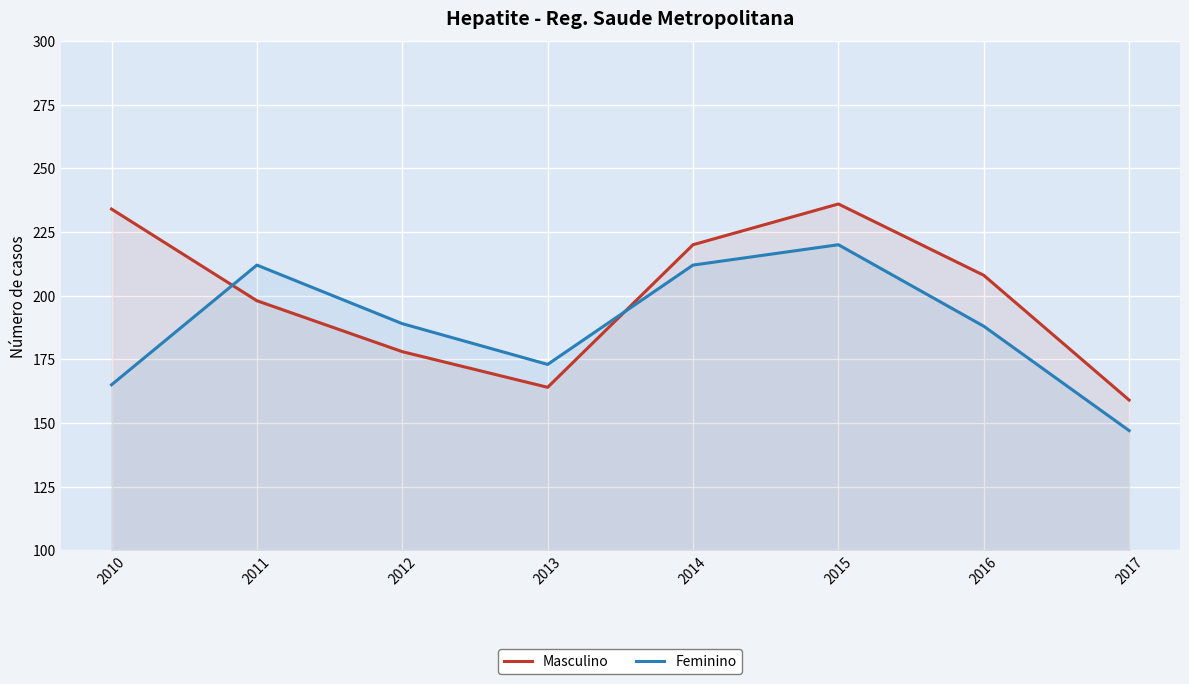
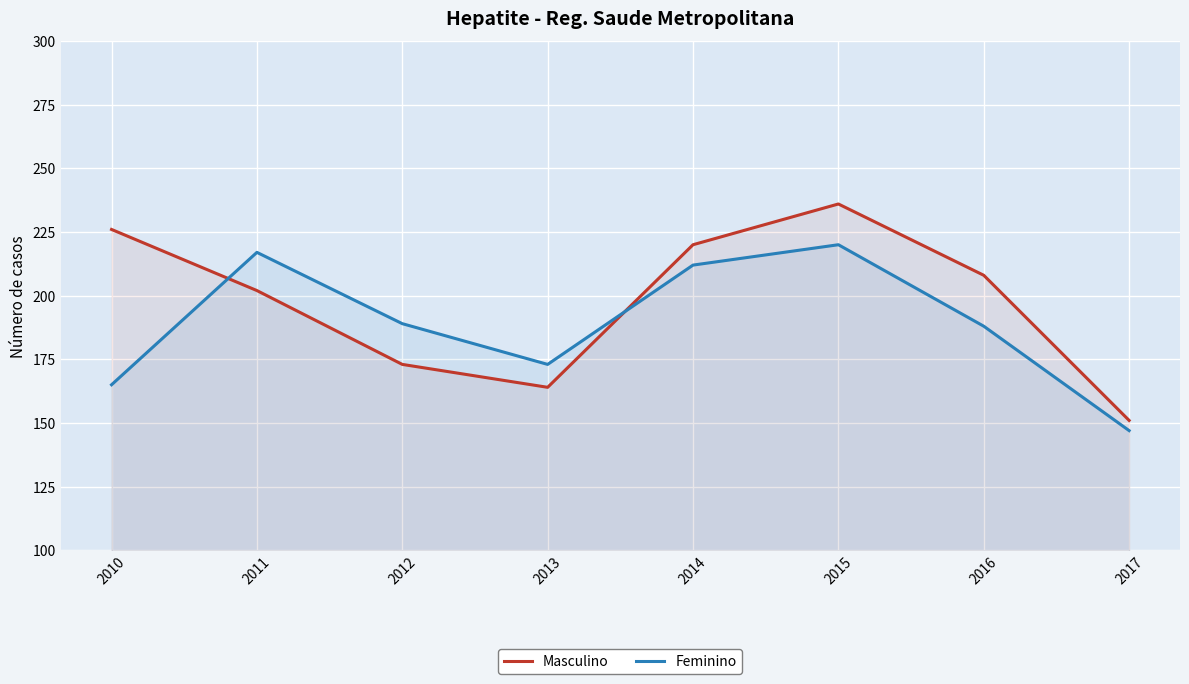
Masculino, 2010: 234 -> 226
Masculino, 2011: 198 -> 202
Feminino, 2011: 212 -> 217
Masculino, 2012: 178 -> 173
Masculino, 2017: 159 -> 151
